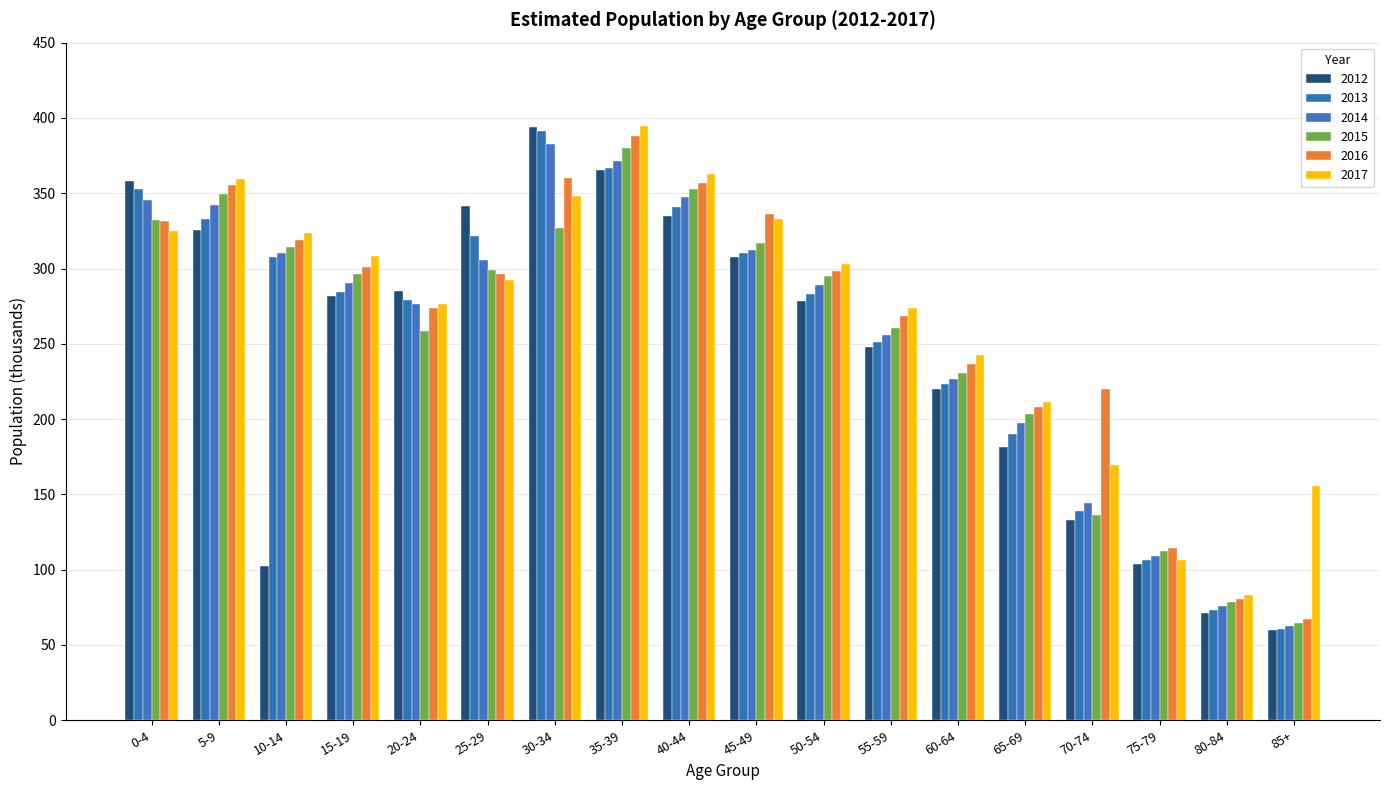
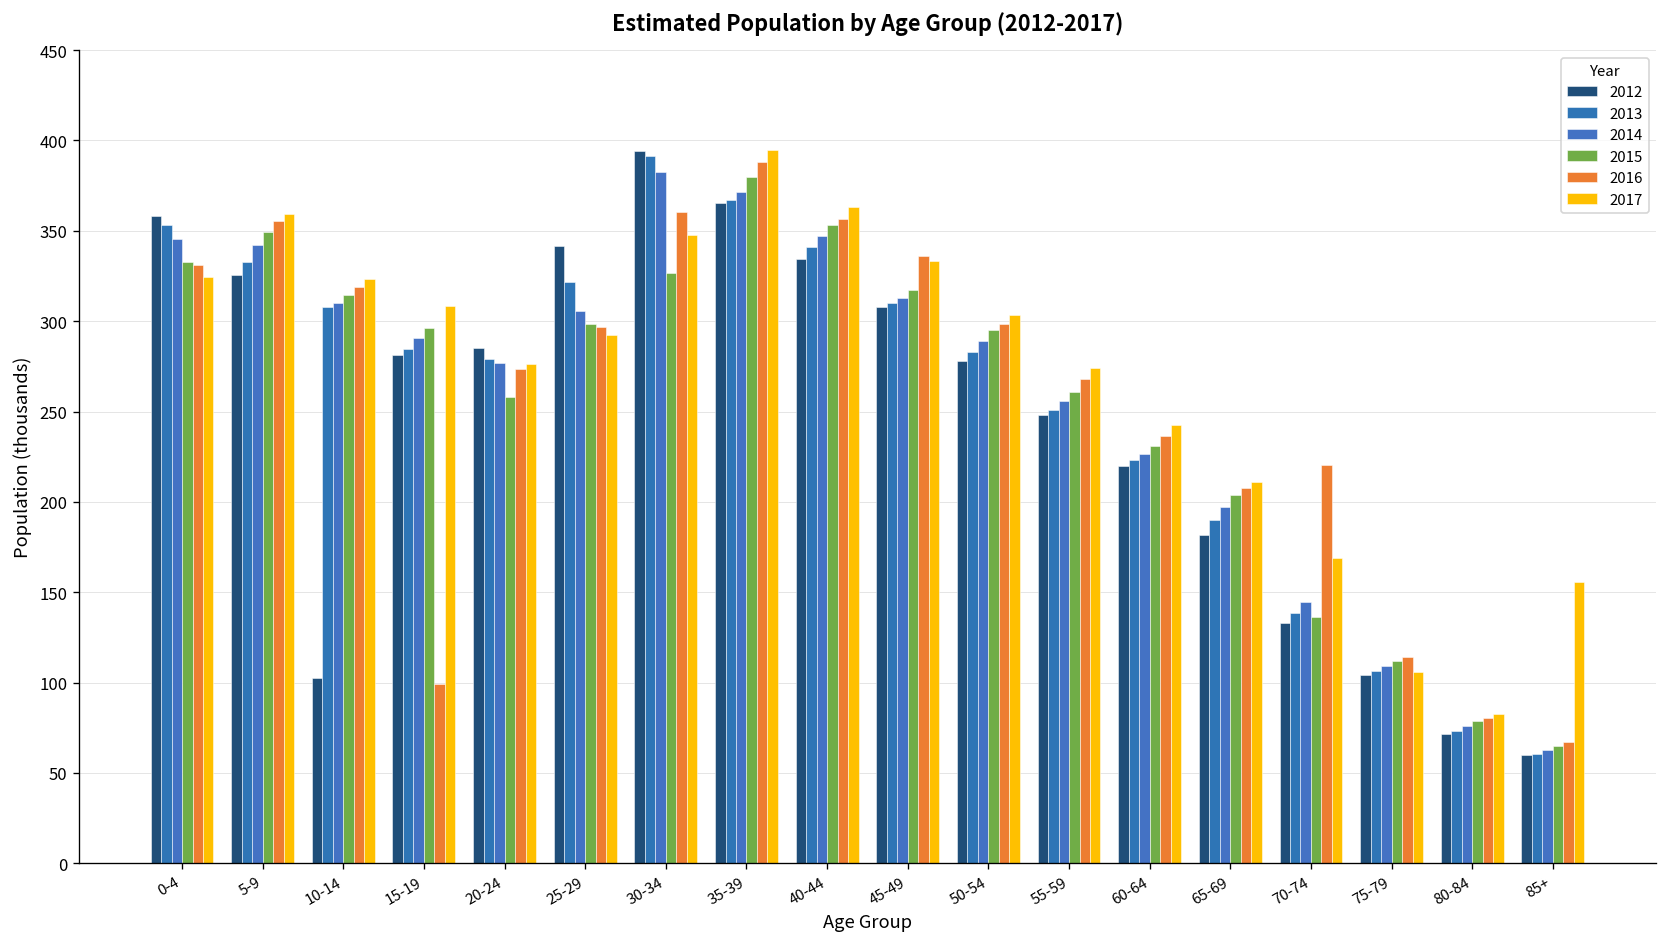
2016, 15-19: 301 -> 99
